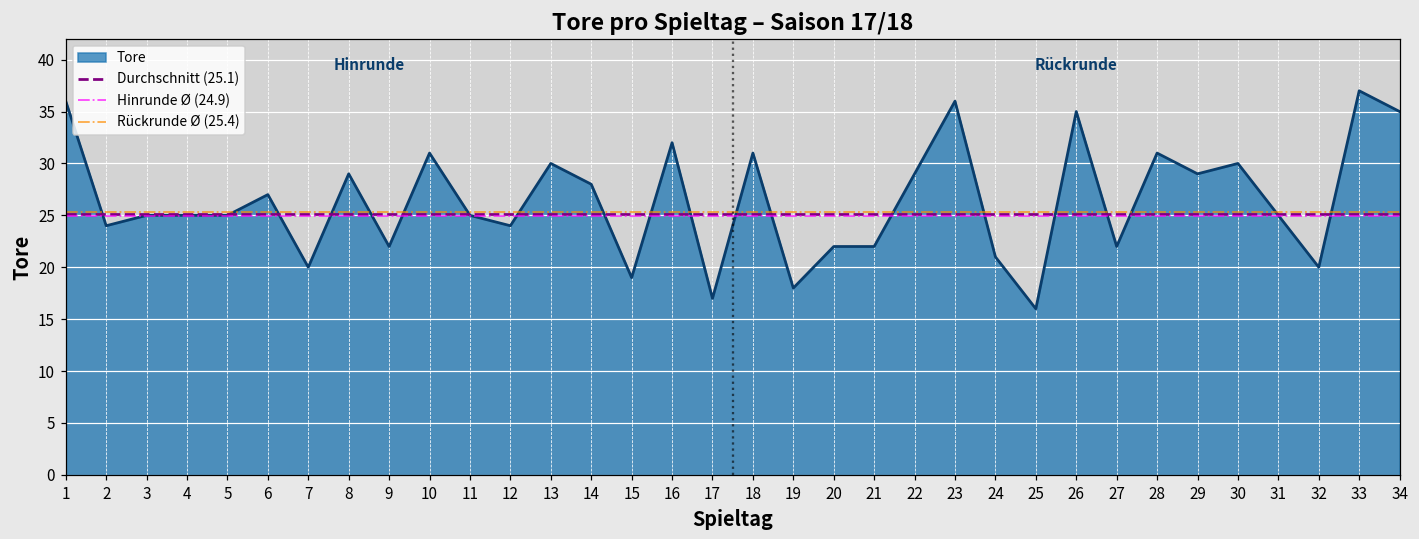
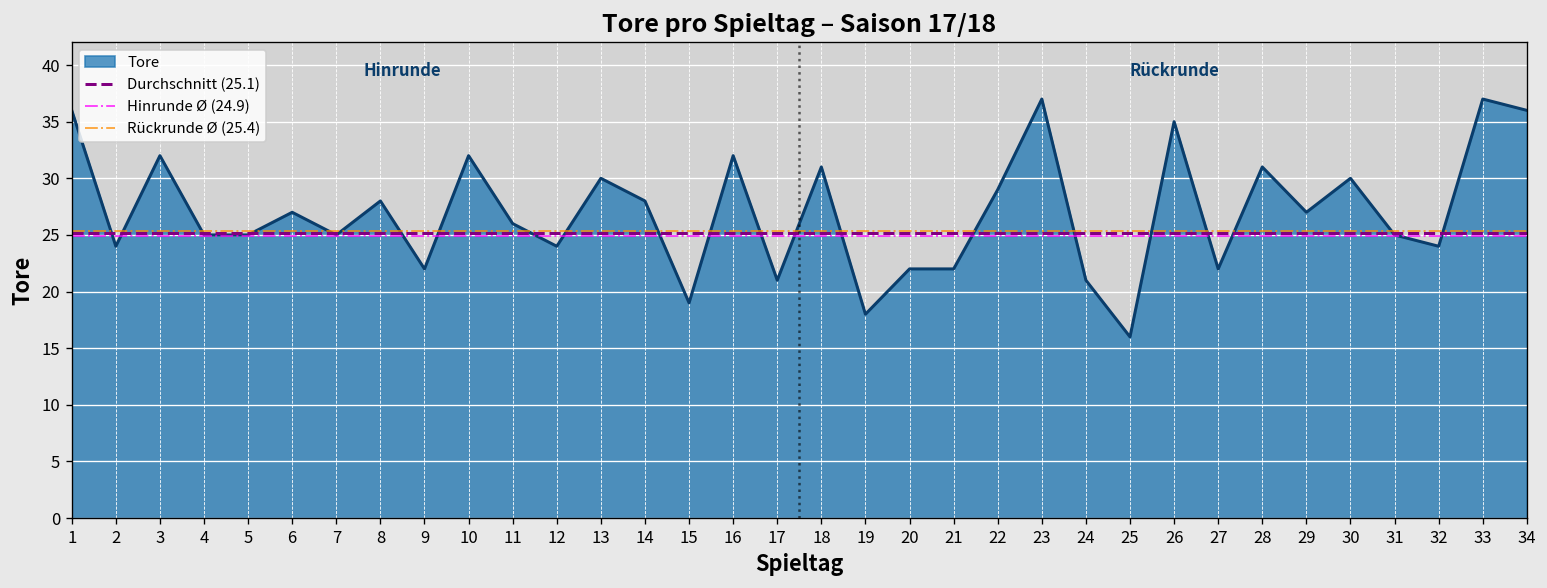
3: 25 -> 32
7: 20 -> 25
8: 29 -> 28
10: 31 -> 32
11: 25 -> 26
17: 17 -> 21
23: 36 -> 37
29: 29 -> 27
32: 20 -> 24
34: 35 -> 36
